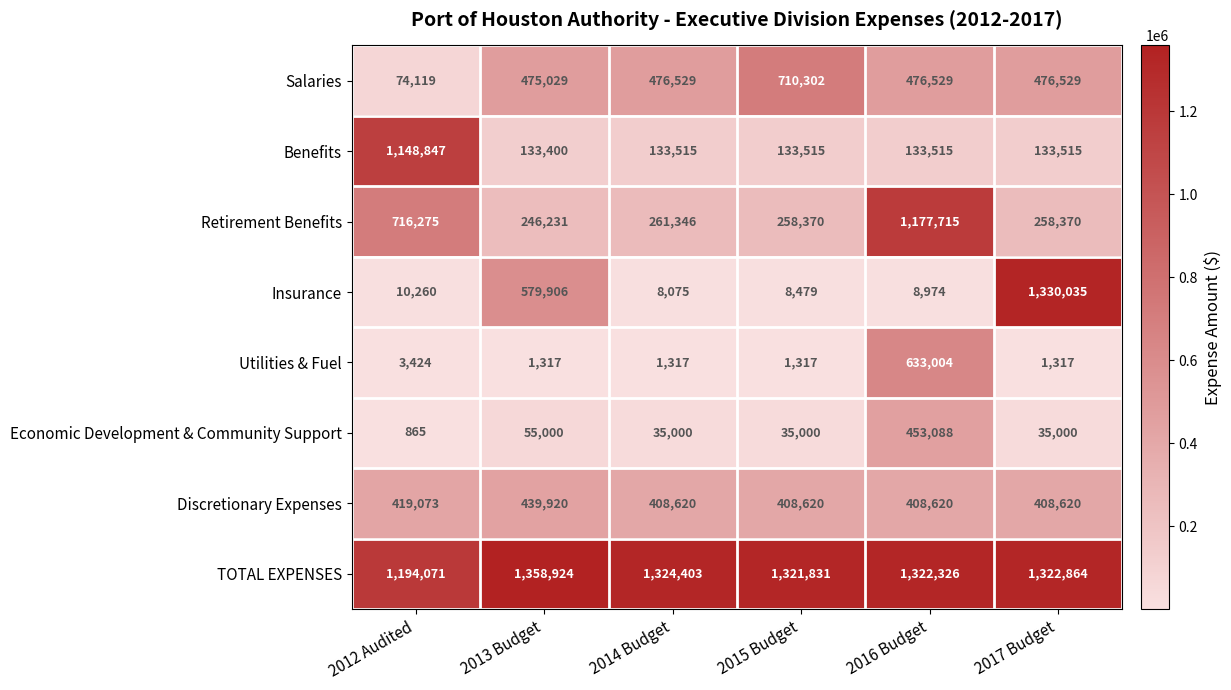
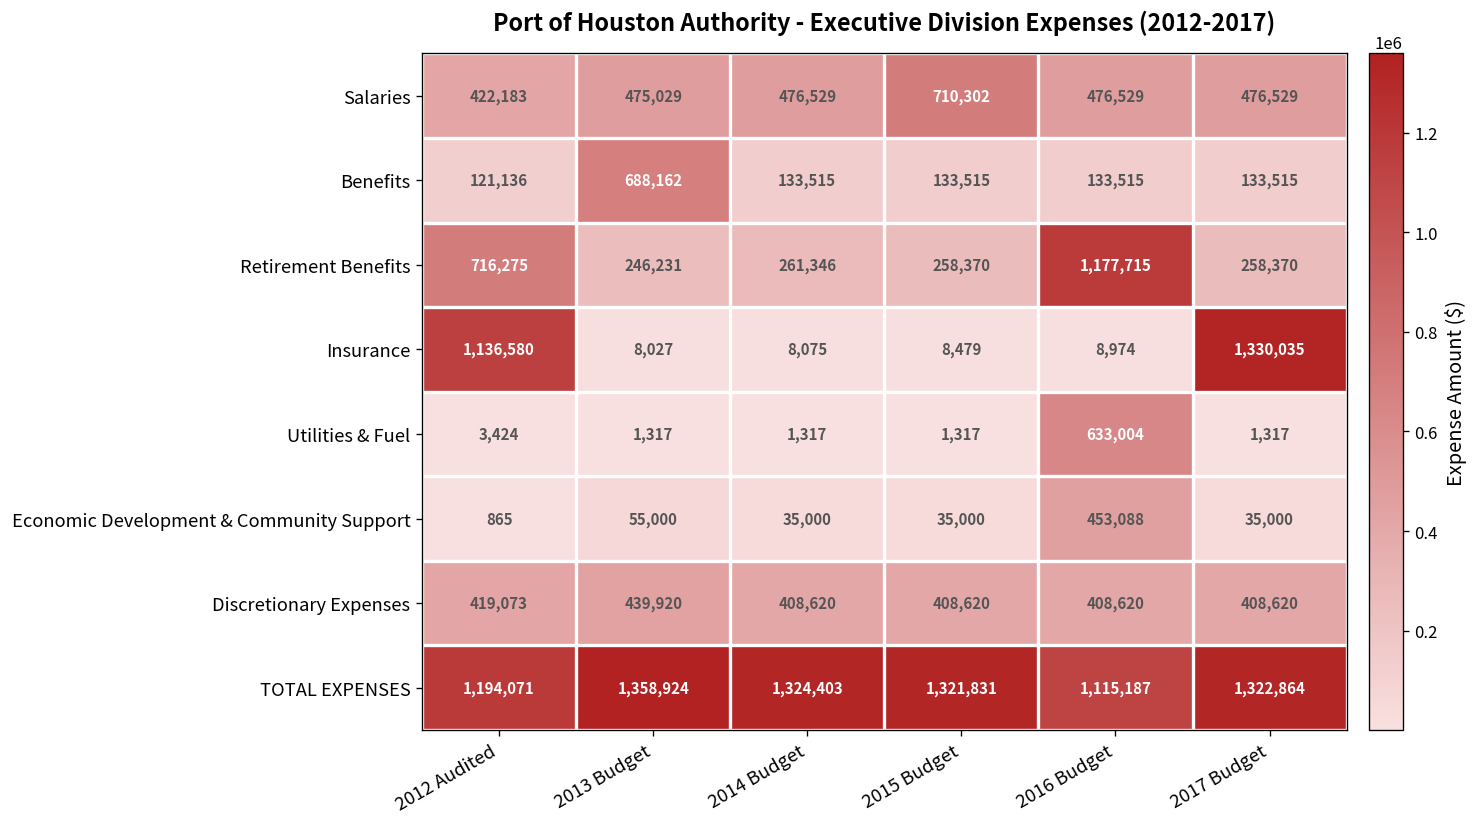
Salaries, 2012 Audited: 74,119 -> 422,183
Benefits, 2012 Audited: 1,148,847 -> 121,136
Benefits, 2013 Budget: 133,400 -> 688,162
Insurance, 2012 Audited: 10,260 -> 1,136,580
Insurance, 2013 Budget: 579,906 -> 8,027
TOTAL EXPENSES, 2016 Budget: 1,322,326 -> 1,115,187
